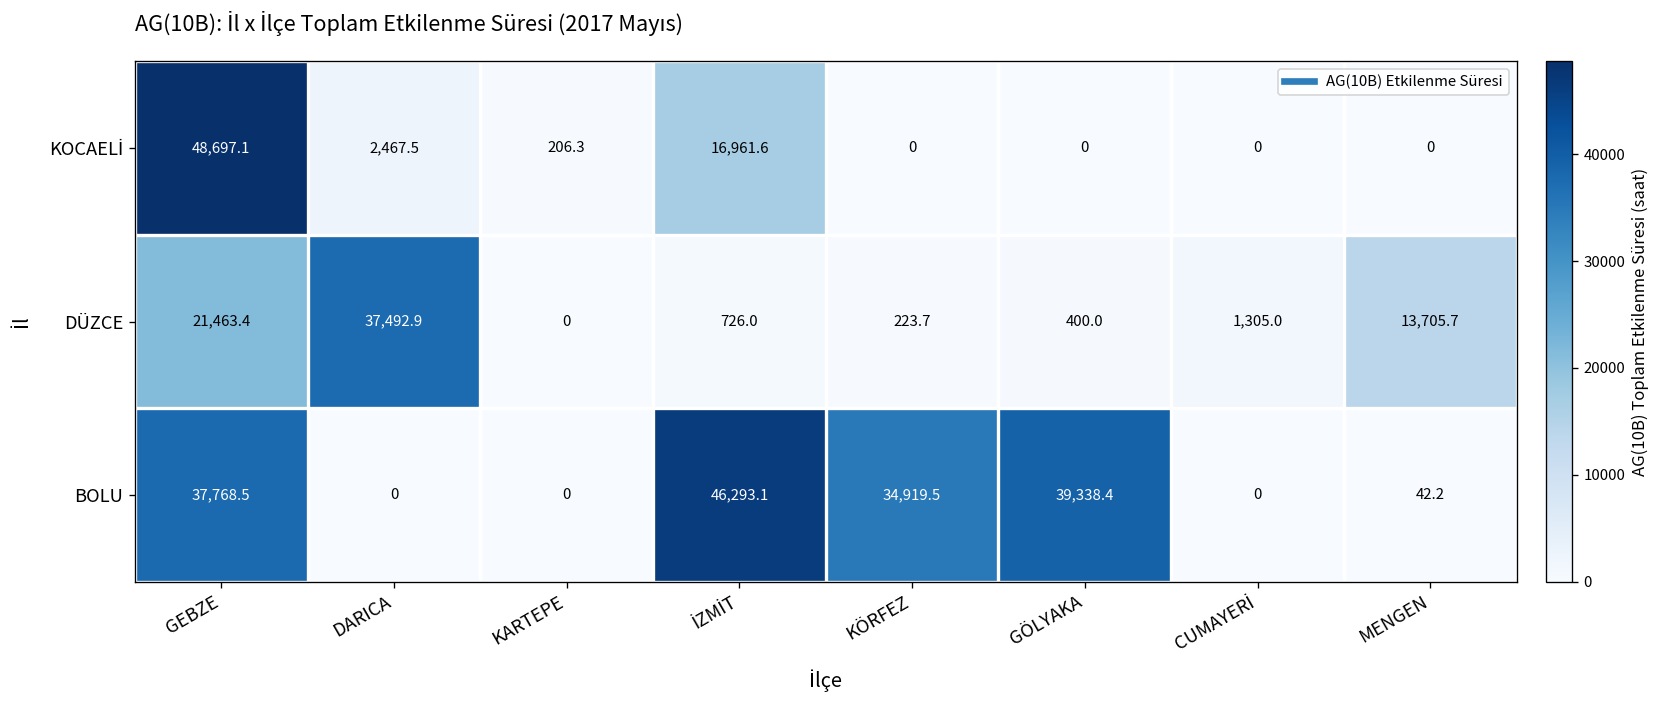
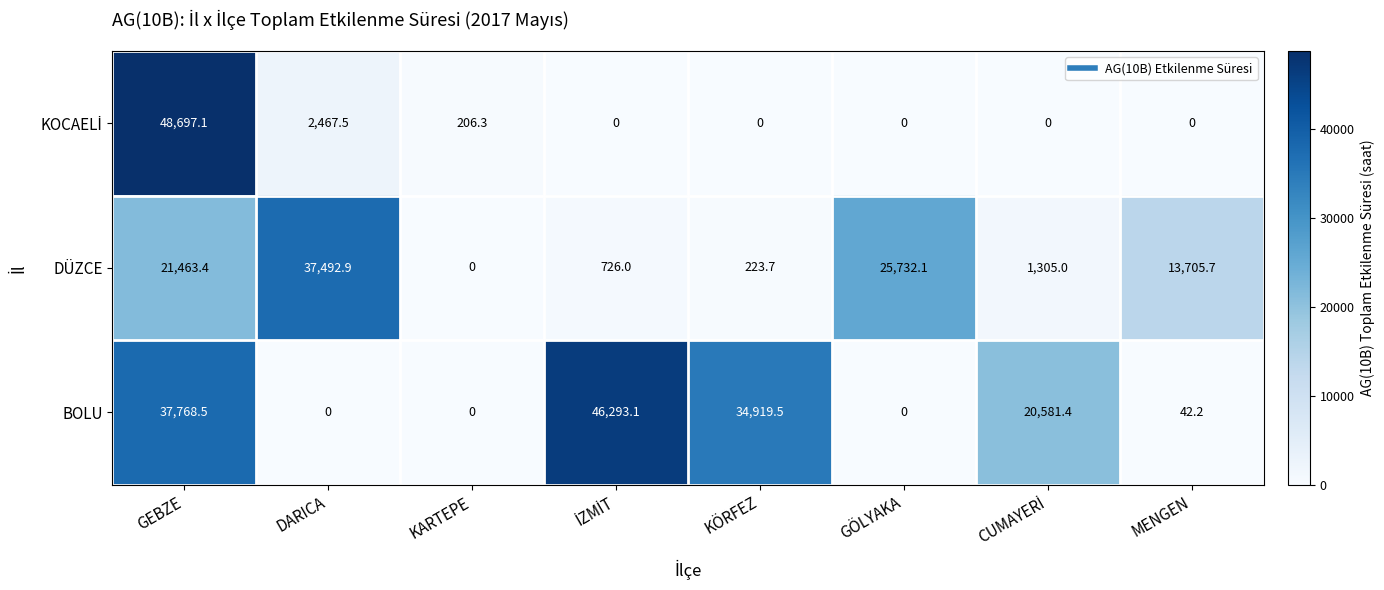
KOCAELİ, İZMİT: 16,961.6 -> 0
DÜZCE, GÖLYAKA: 400.0 -> 25,732.1
BOLU, GÖLYAKA: 39,338.4 -> 0
BOLU, CUMAYERİ: 0 -> 20,581.4
